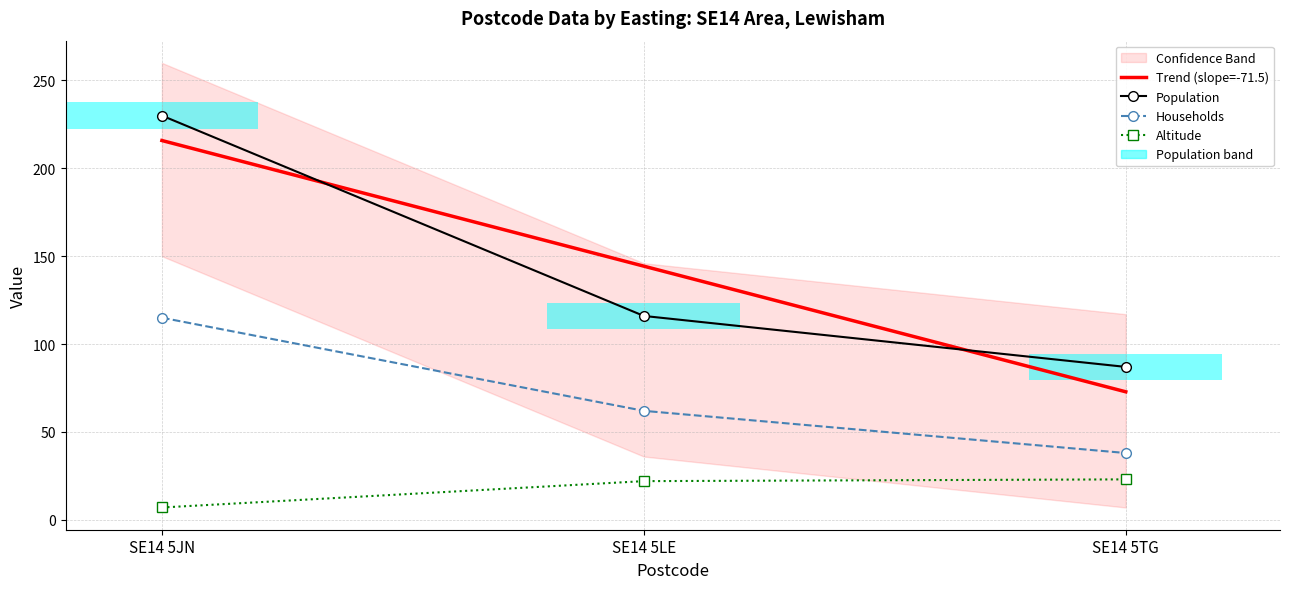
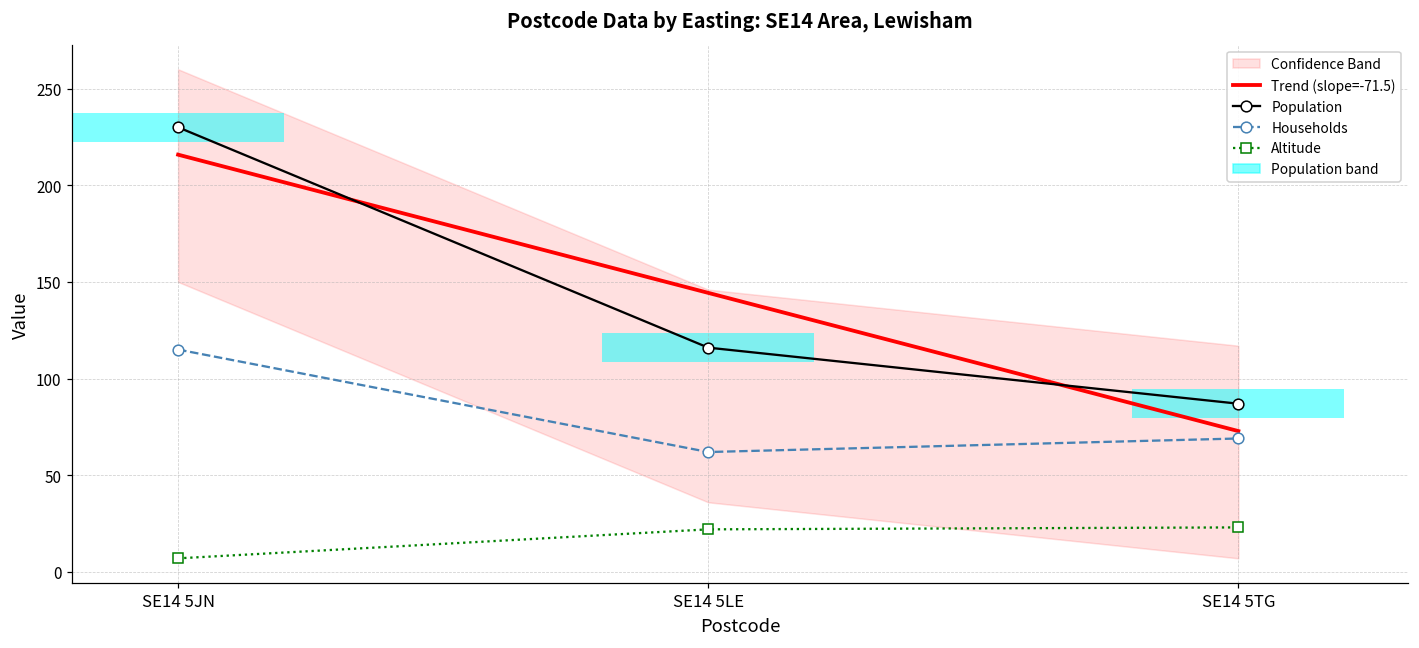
Households, SE14 5TG: 38 -> 69
